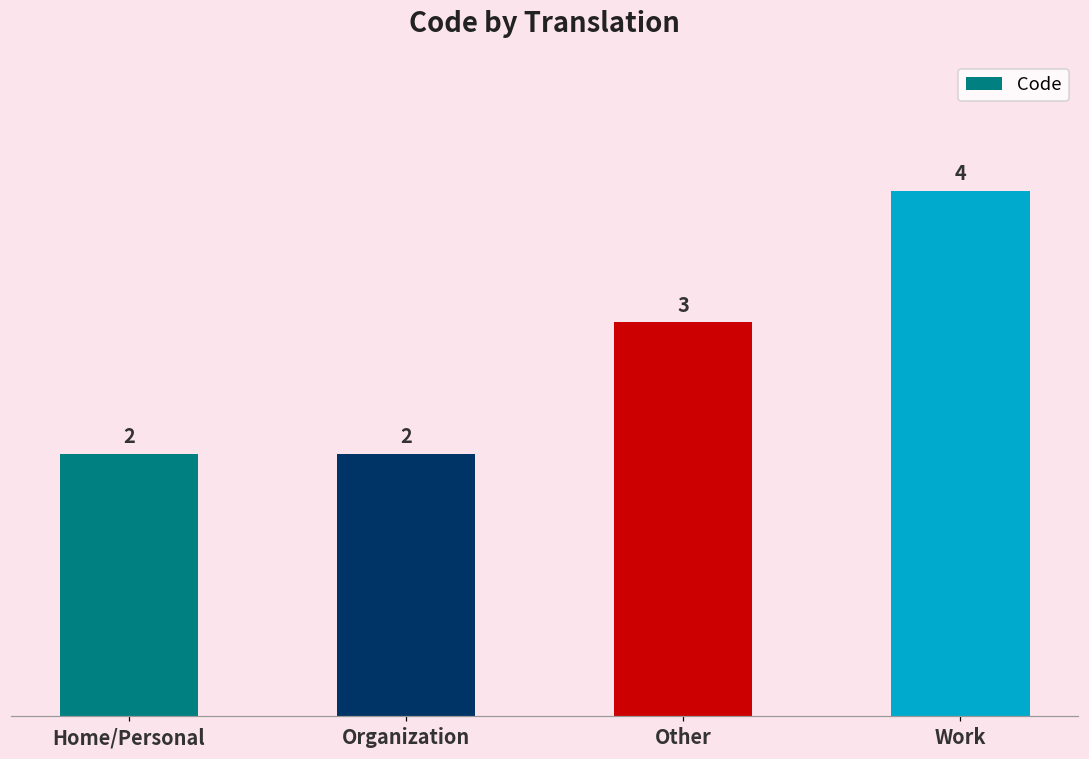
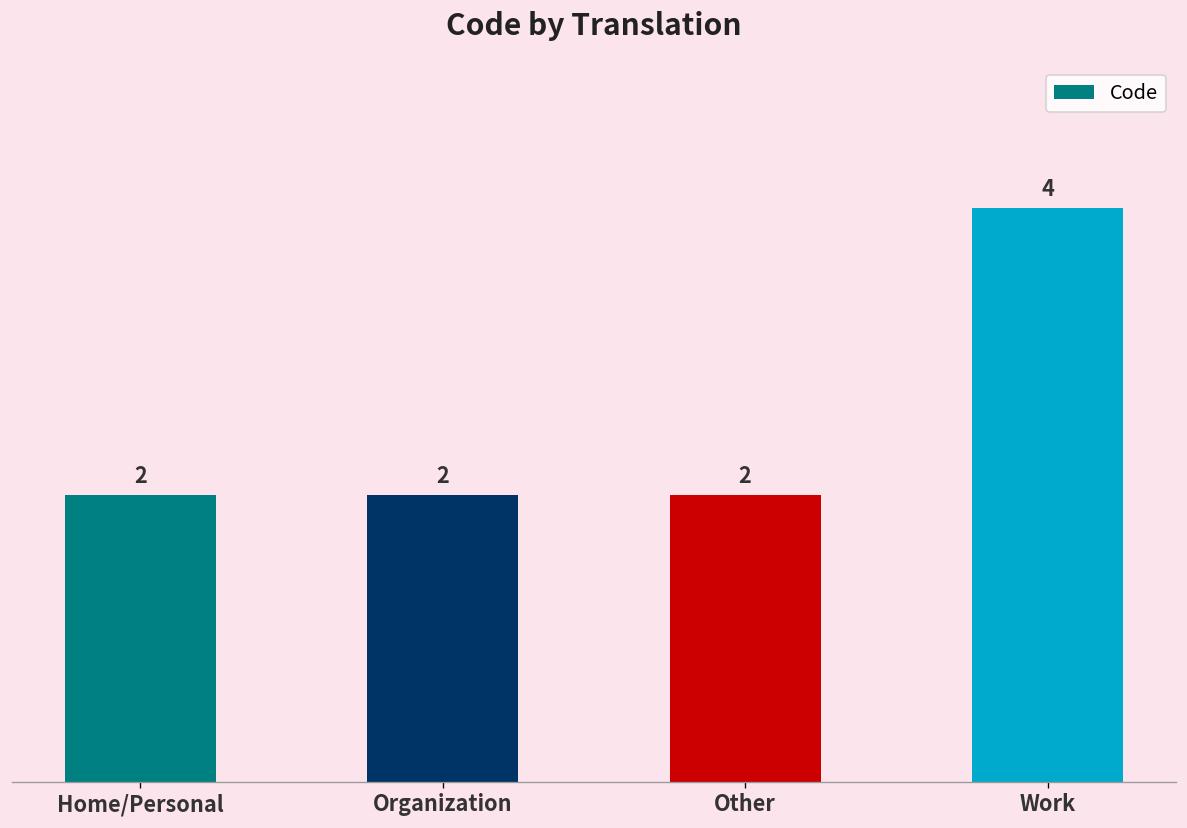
Other: 3 -> 2
